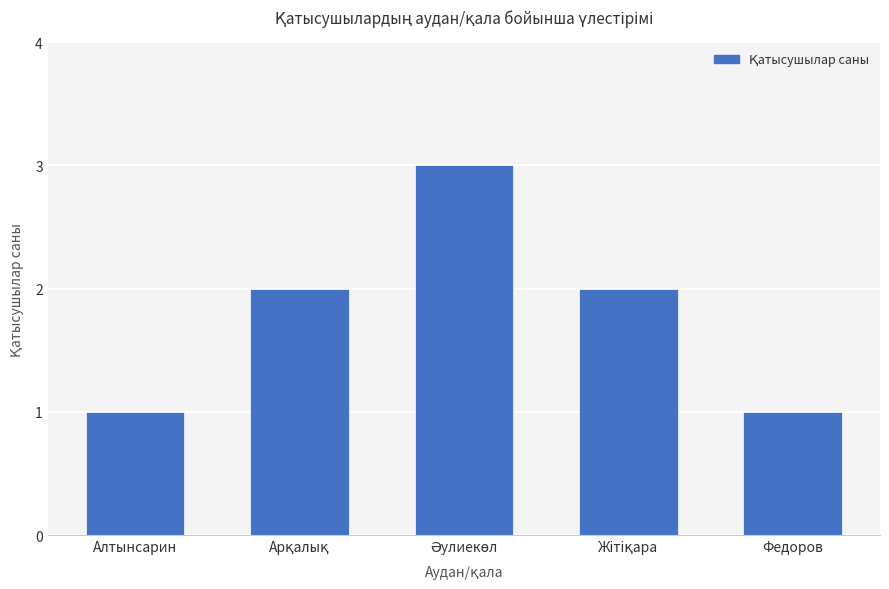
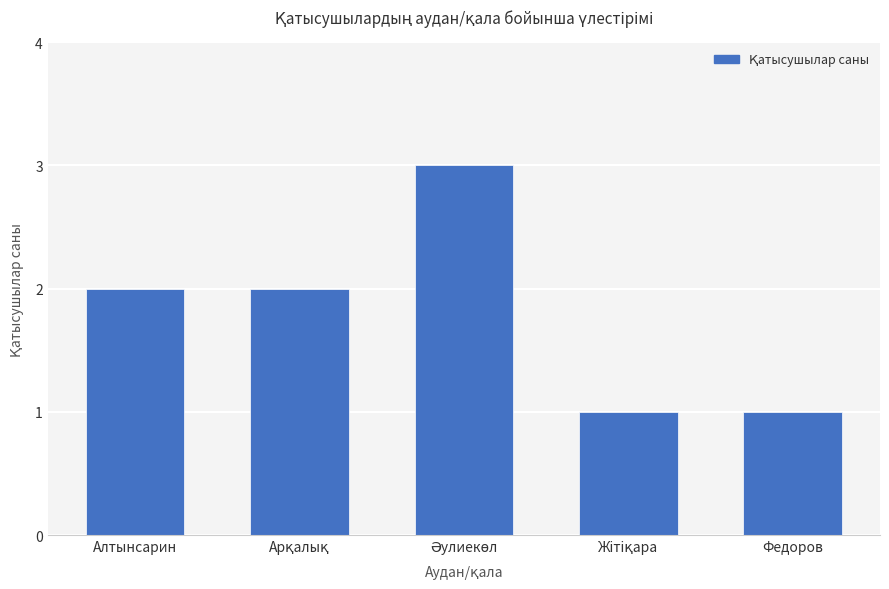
Алтынсарин: 1 -> 2
Жітіқара: 2 -> 1
